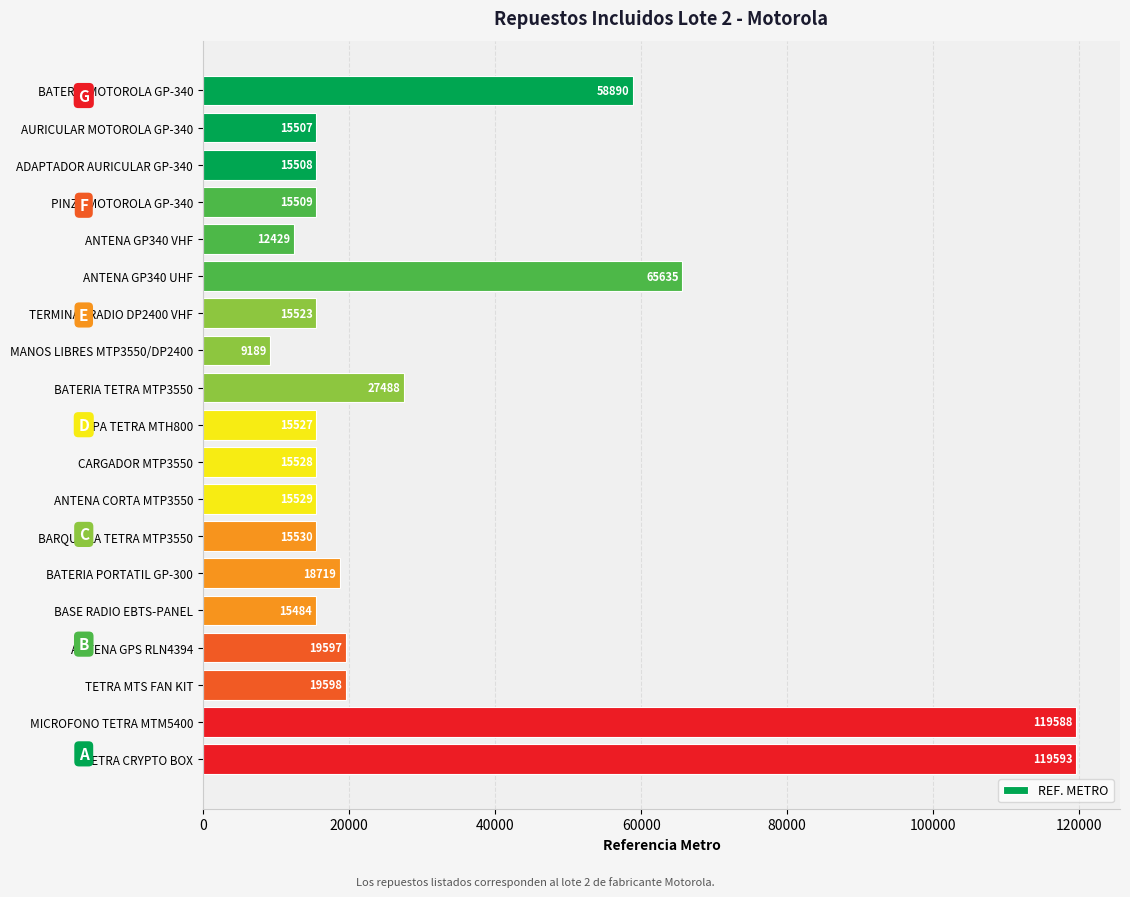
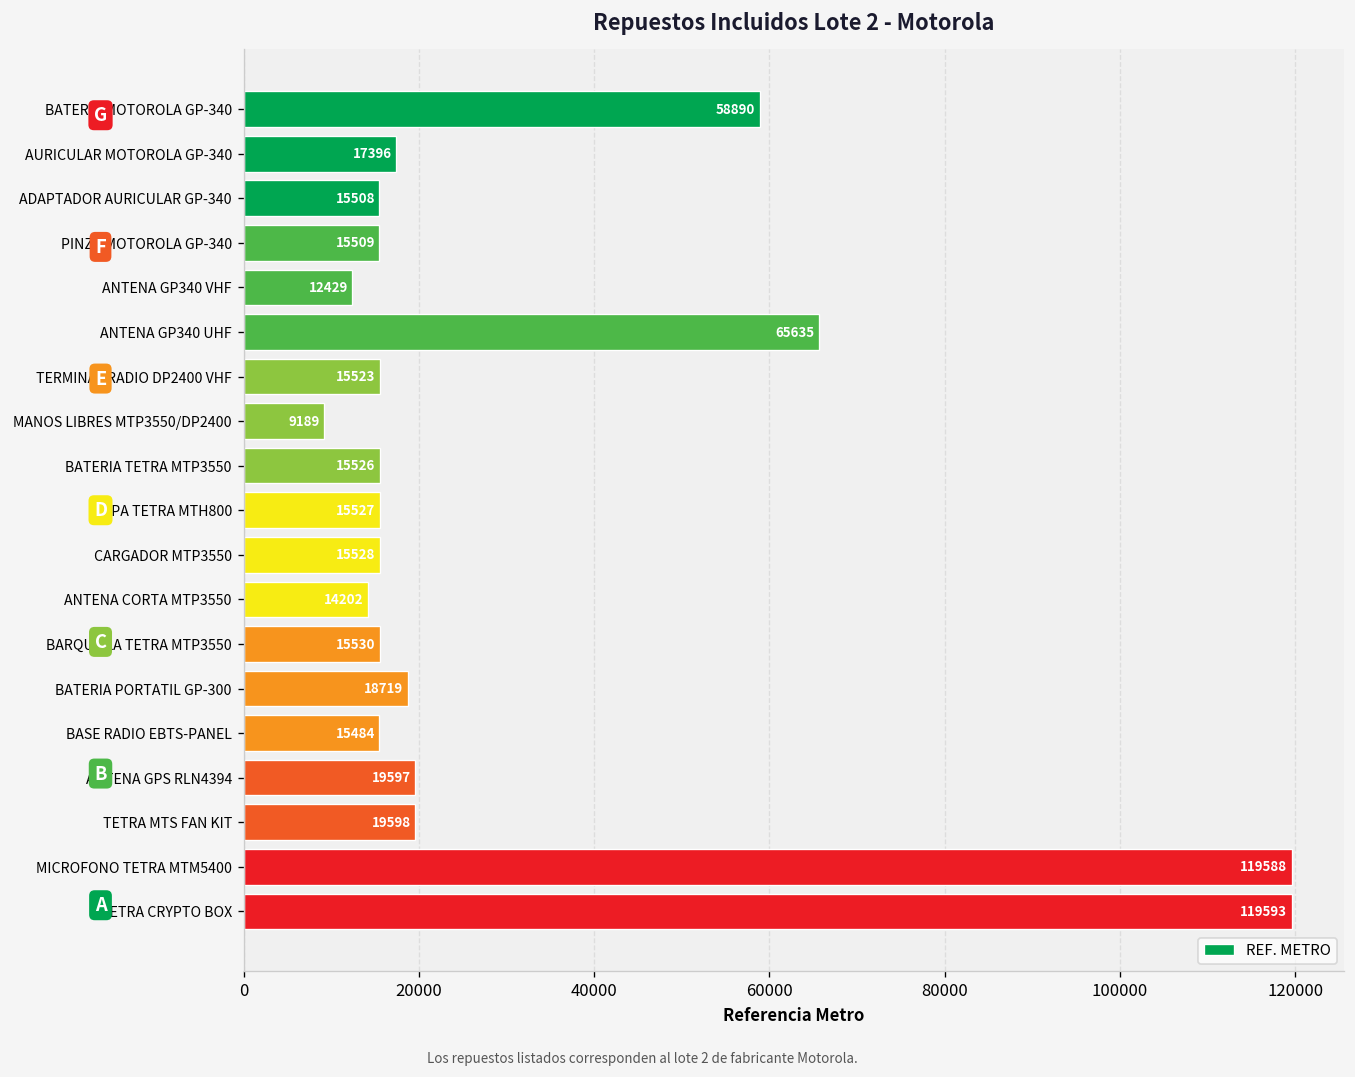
AURICULAR MOTOROLA GP-340: 15507 -> 17396
BATERIA TETRA MTP3550: 27488 -> 15526
ANTENA CORTA MTP3550: 15529 -> 14202
